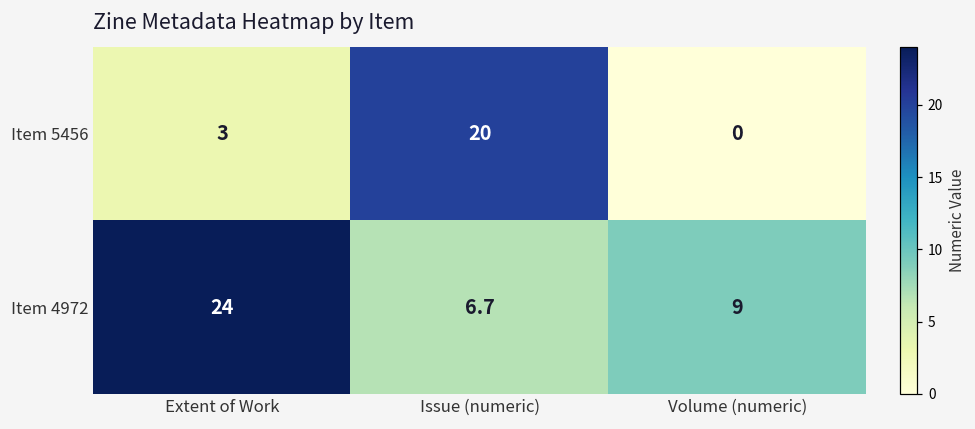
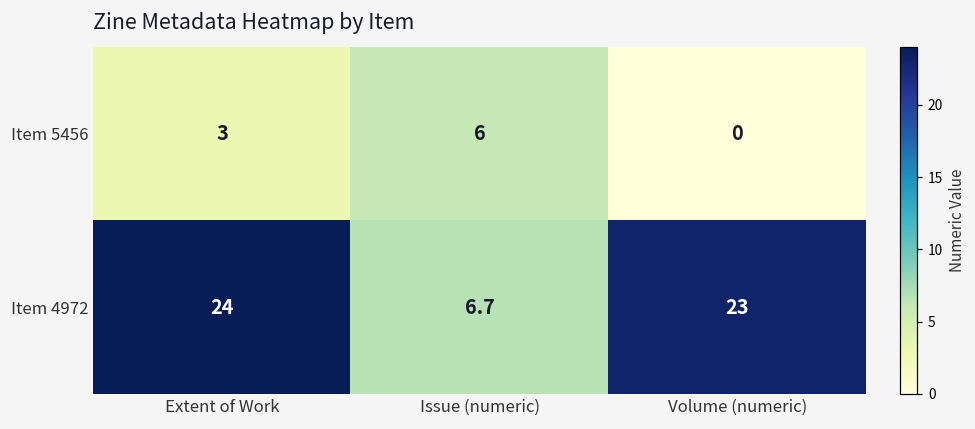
Item 5456, Issue (numeric): 20 -> 6
Item 4972, Volume (numeric): 9 -> 23
